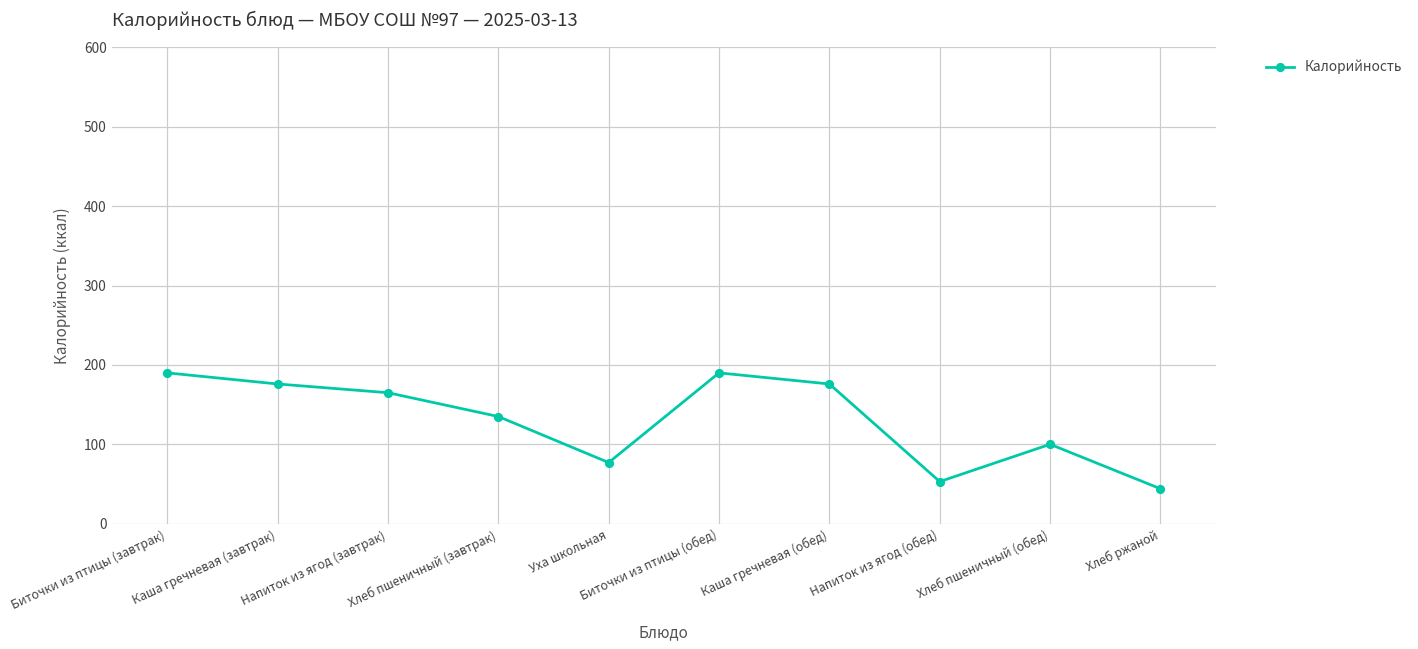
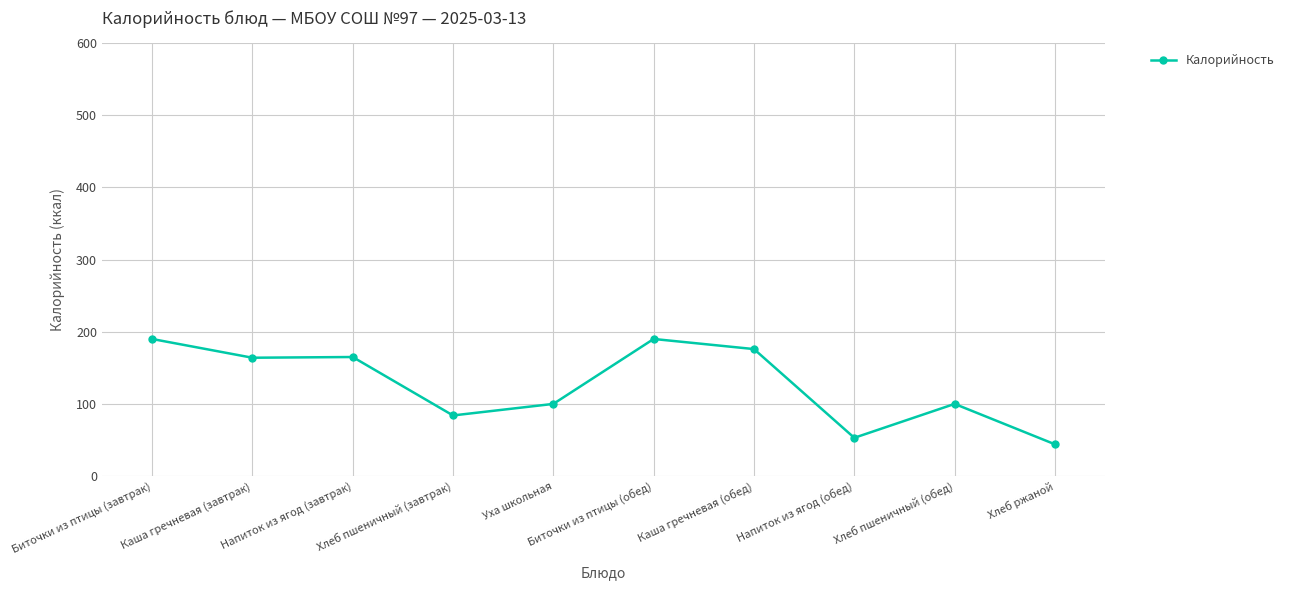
Каша гречневая (завтрак): 180 -> 160
Хлеб пшеничный (завтрак): 140 -> 80
Уха школьная: 80 -> 100
